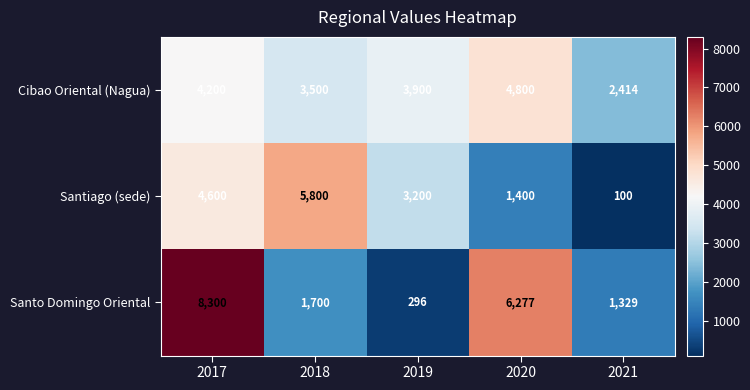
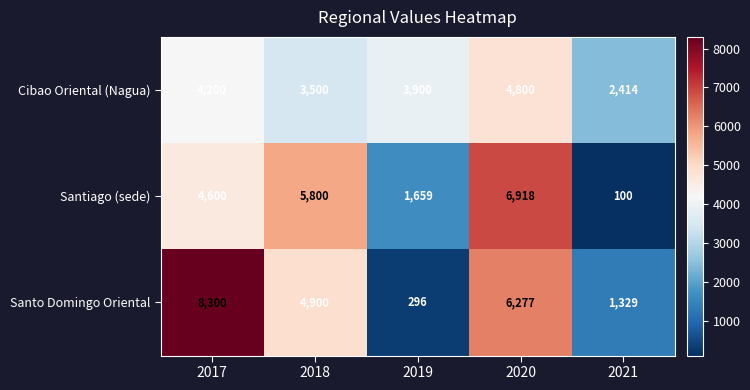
Santiago (sede), 2019: 3,200 -> 1,659
Santiago (sede), 2020: 1,400 -> 6,918
Santo Domingo Oriental, 2018: 1,700 -> 4,900
